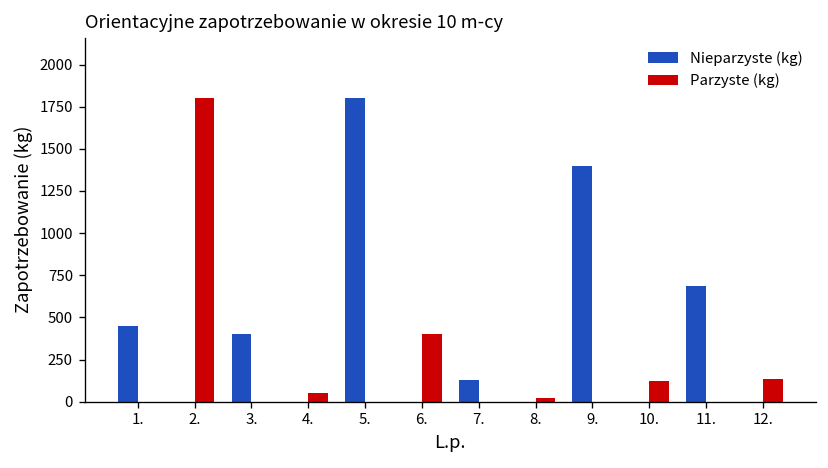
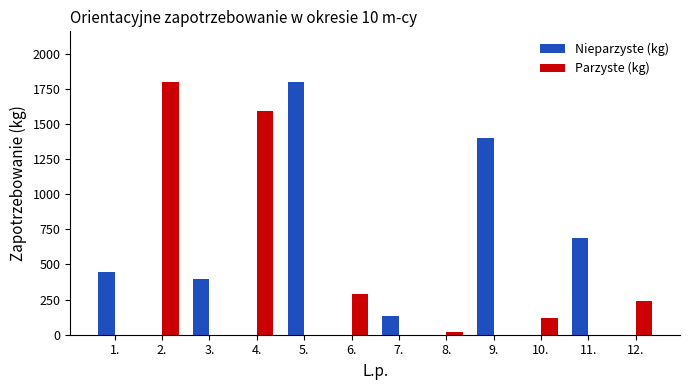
Parzyste (kg), 4.: 50 -> 1590
Parzyste (kg), 6.: 400 -> 290
Parzyste (kg), 12.: 130 -> 240
